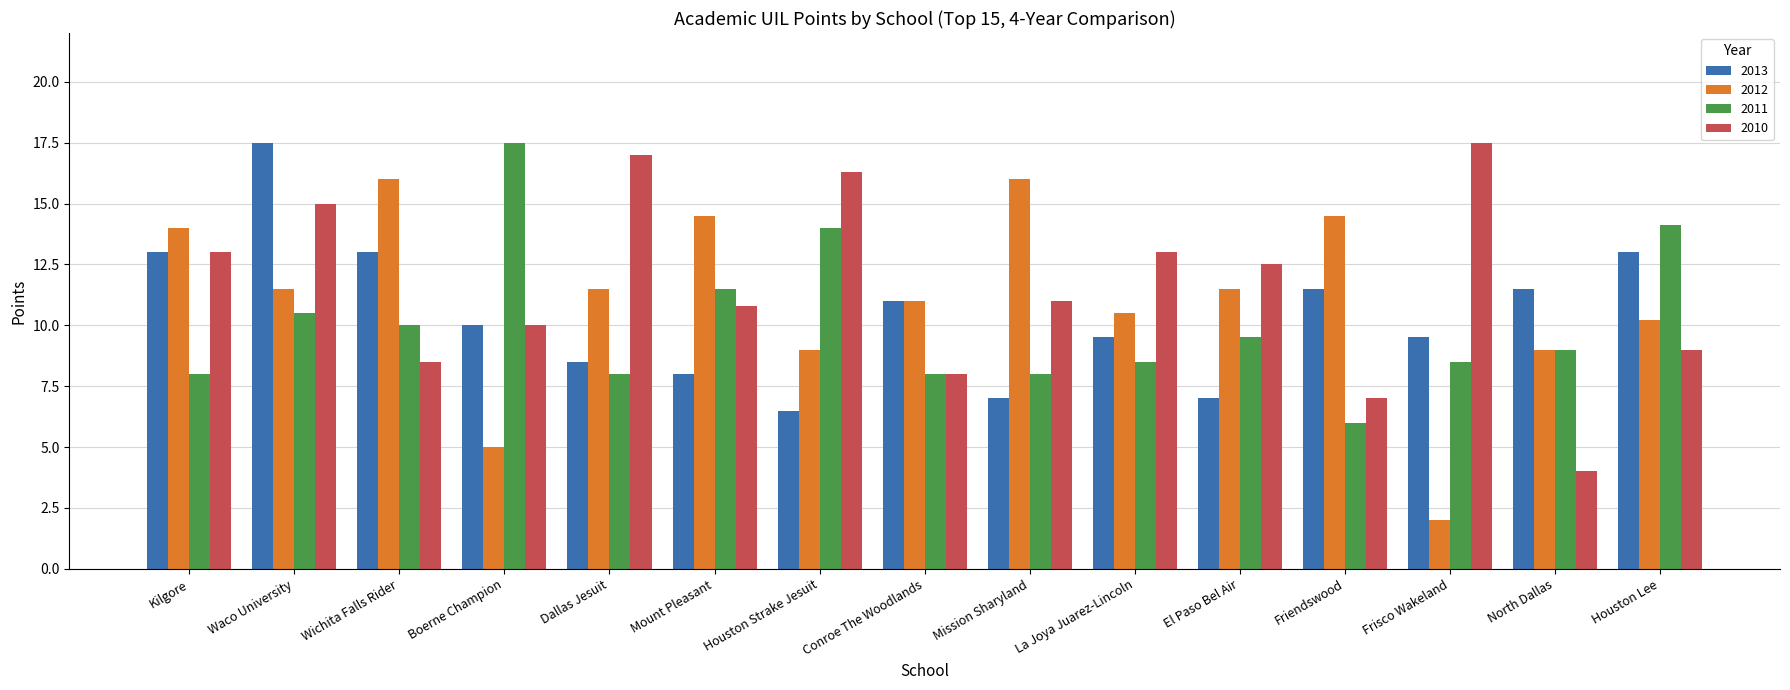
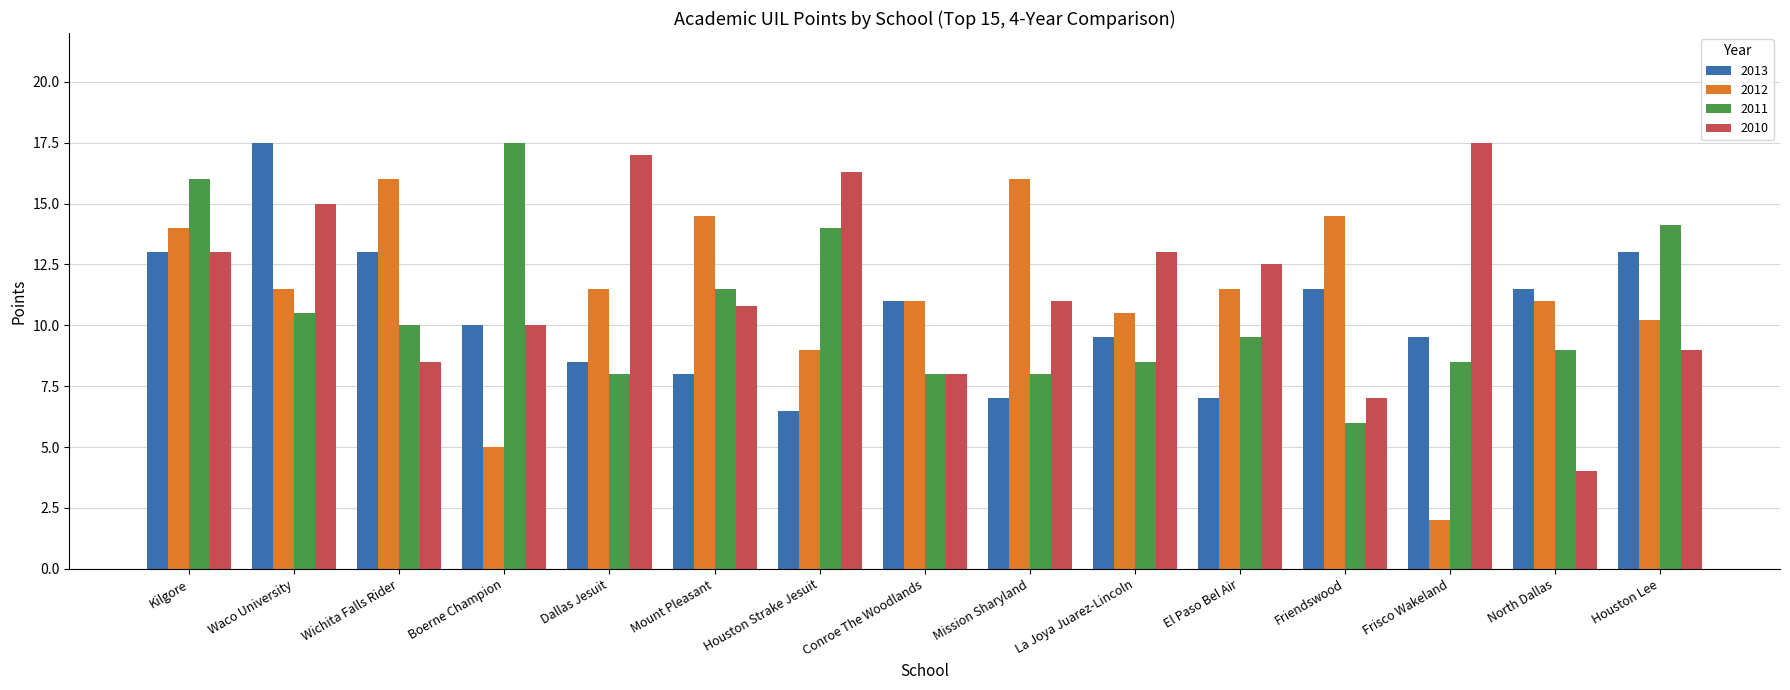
2011, Kilgore: 8 -> 16
2012, North Dallas: 9 -> 11
